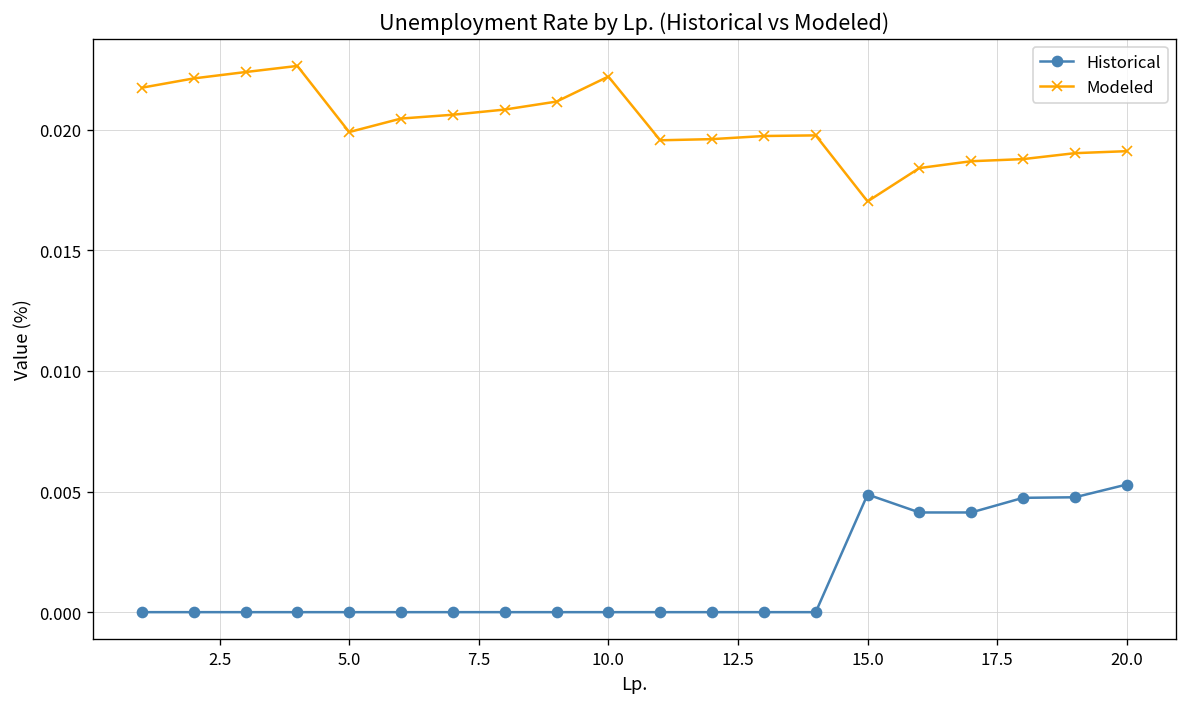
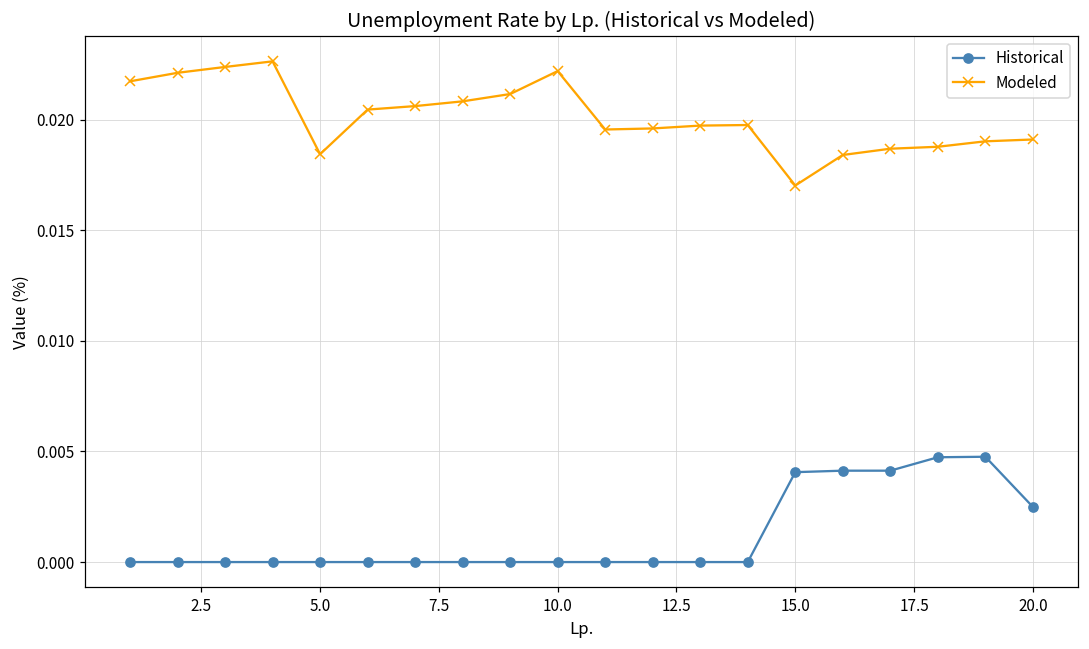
Modeled, 5.0: 0.0199 -> 0.0184
Historical, 15.0: 0.0049 -> 0.0041
Historical, 20.0: 0.0053 -> 0.0025
